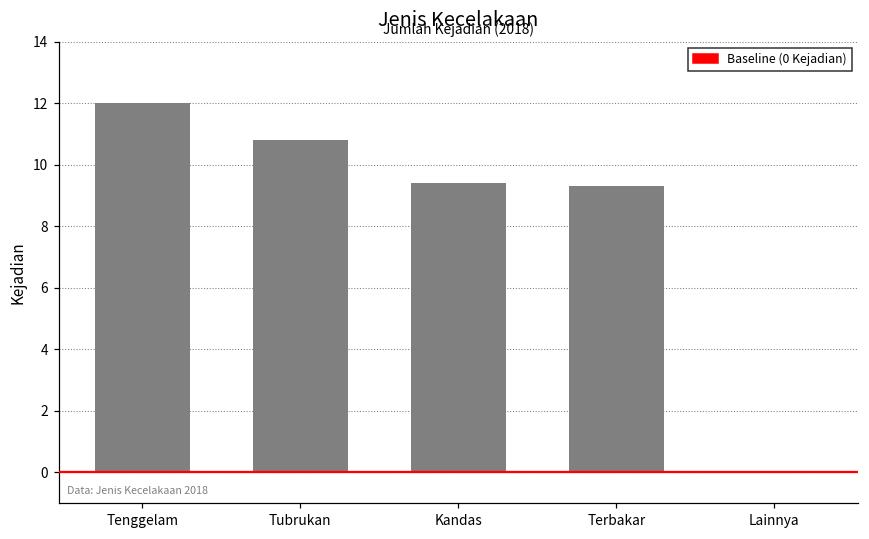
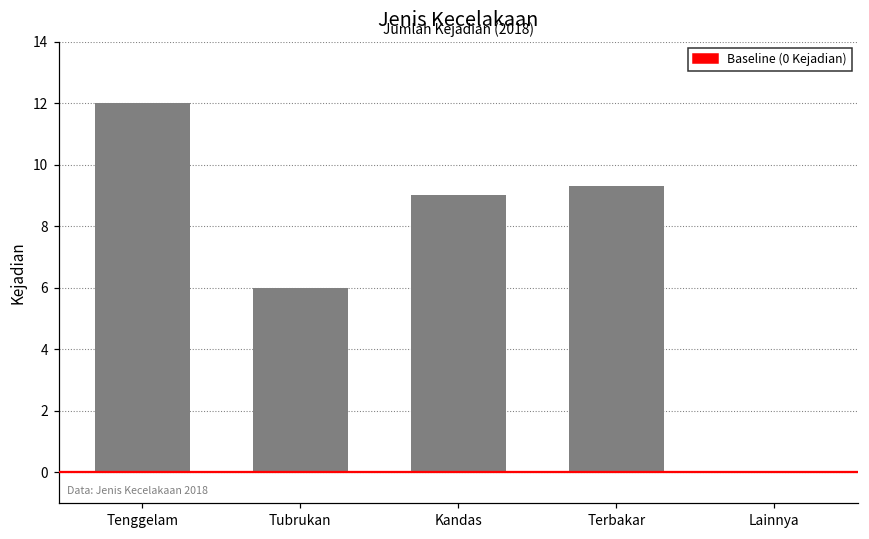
Tubrukan: 10.8 -> 6.0
Kandas: 9.4 -> 9.0
